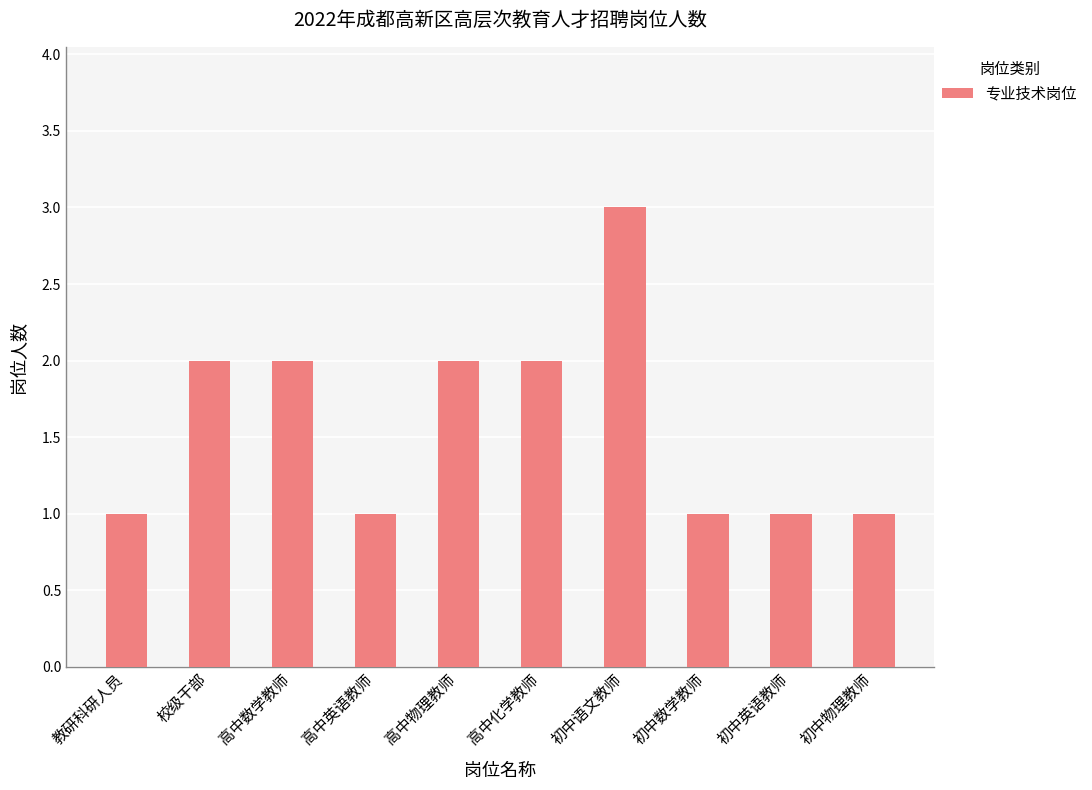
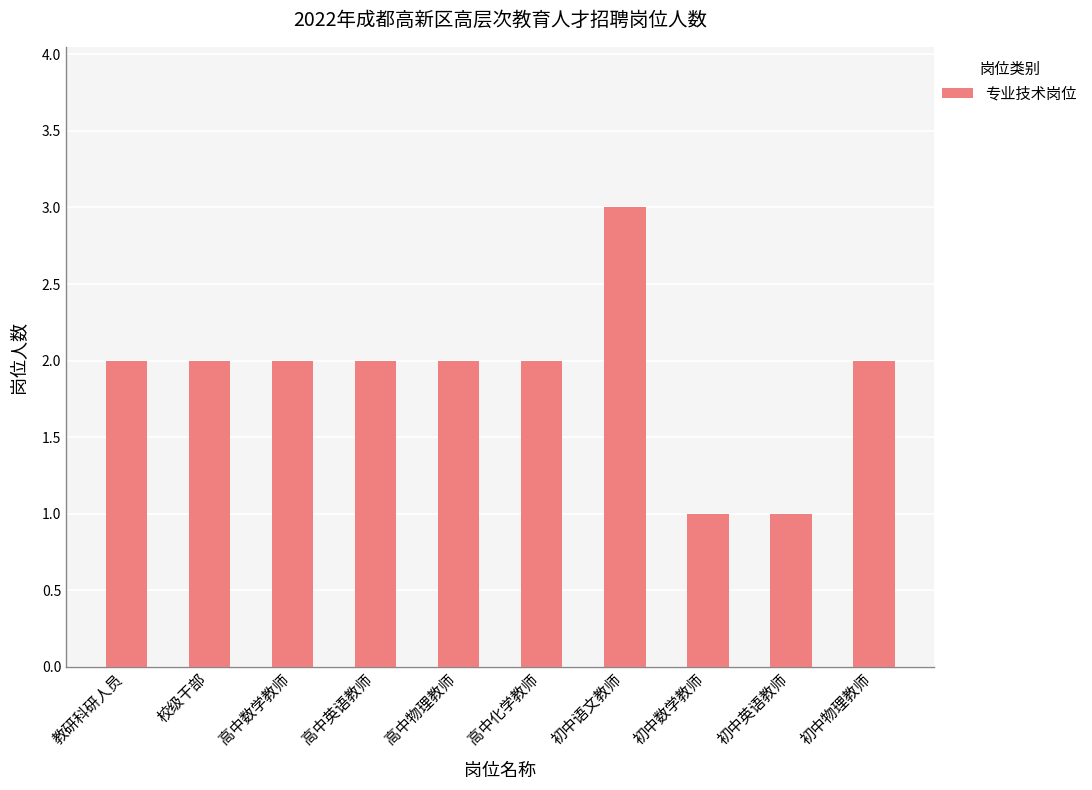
教研科研人员: 1 -> 2
高中英语教师: 1 -> 2
初中物理教师: 1 -> 2
